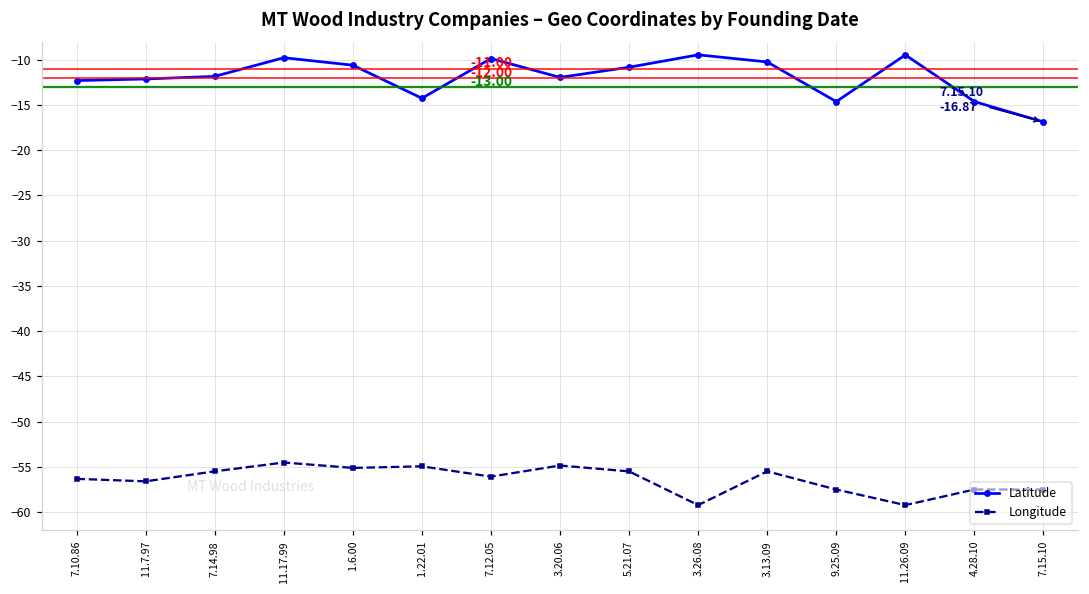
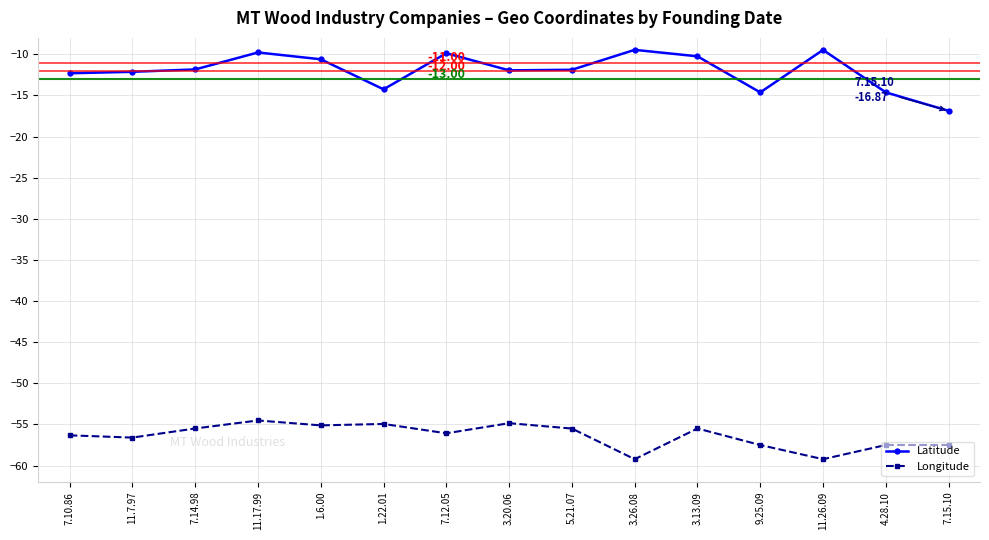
Latitude, 5.21.07: -11 -> -12
